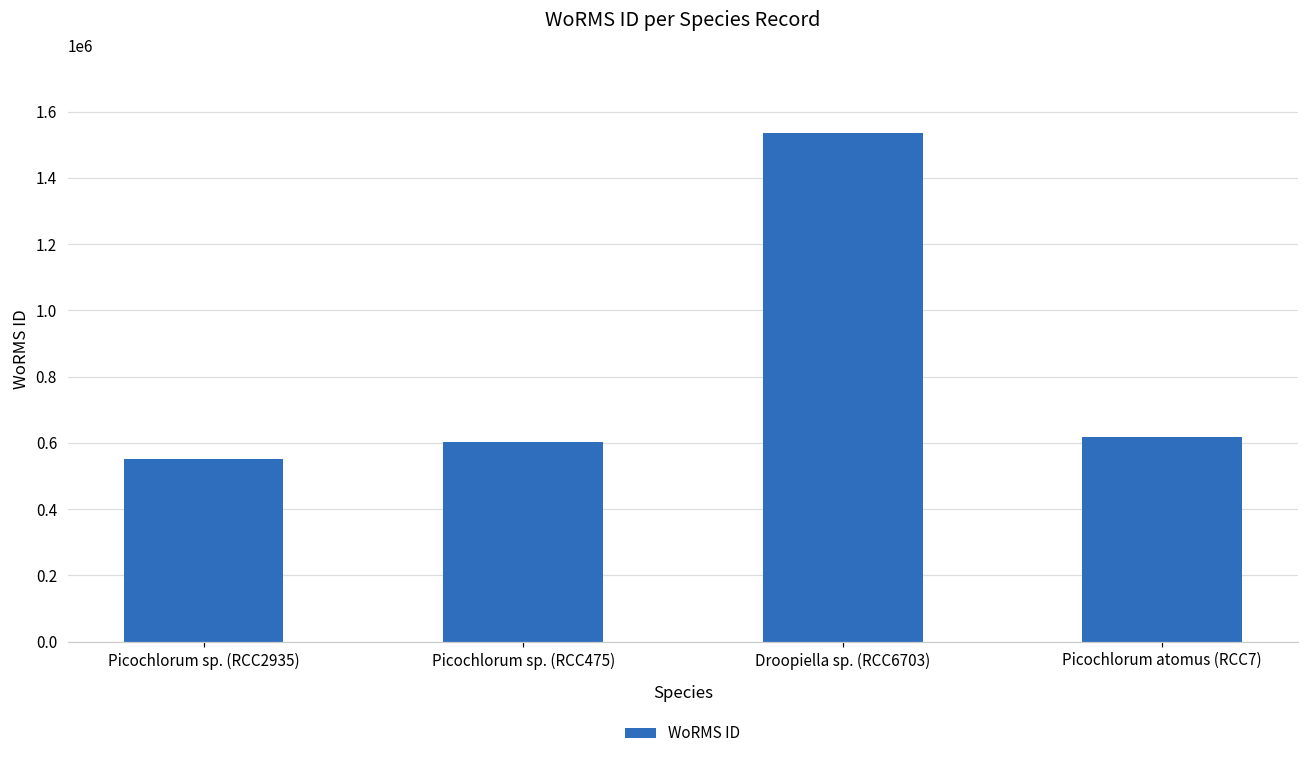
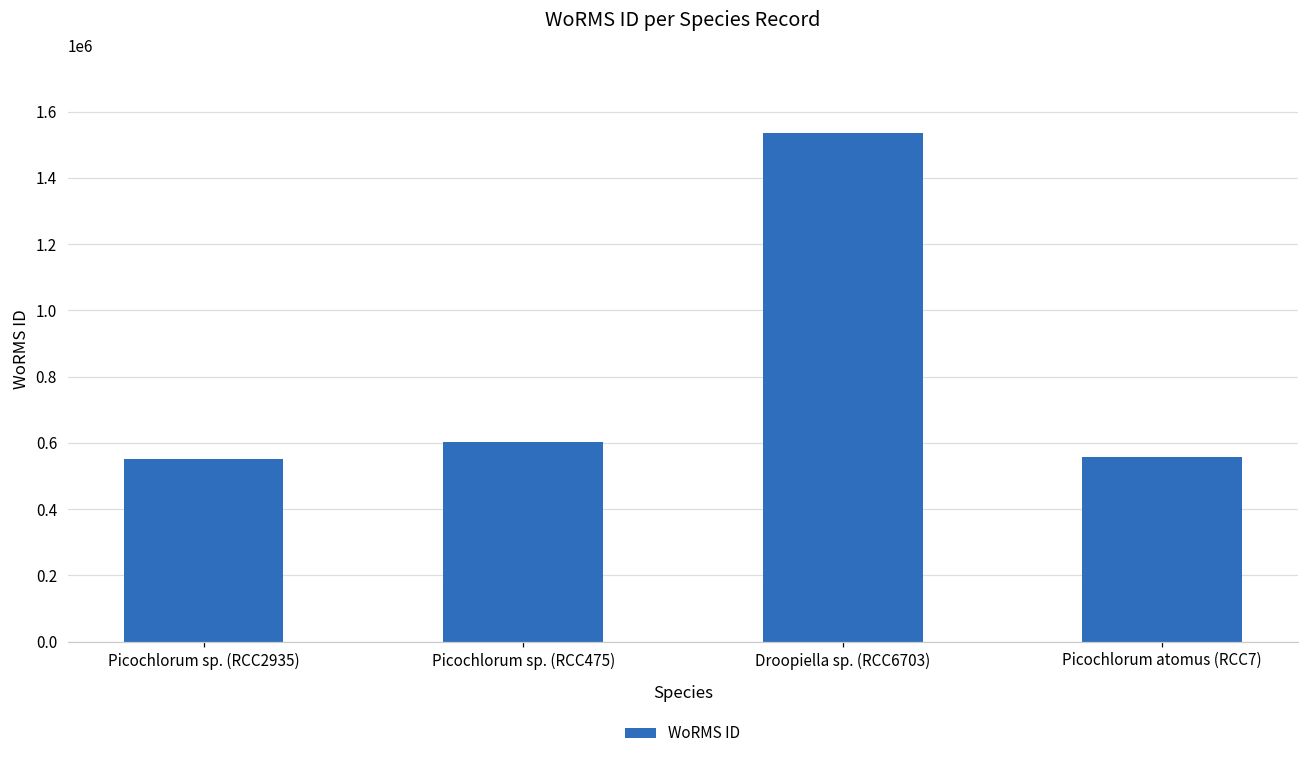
Picochlorum atomus (RCC7): 620000 -> 560000
